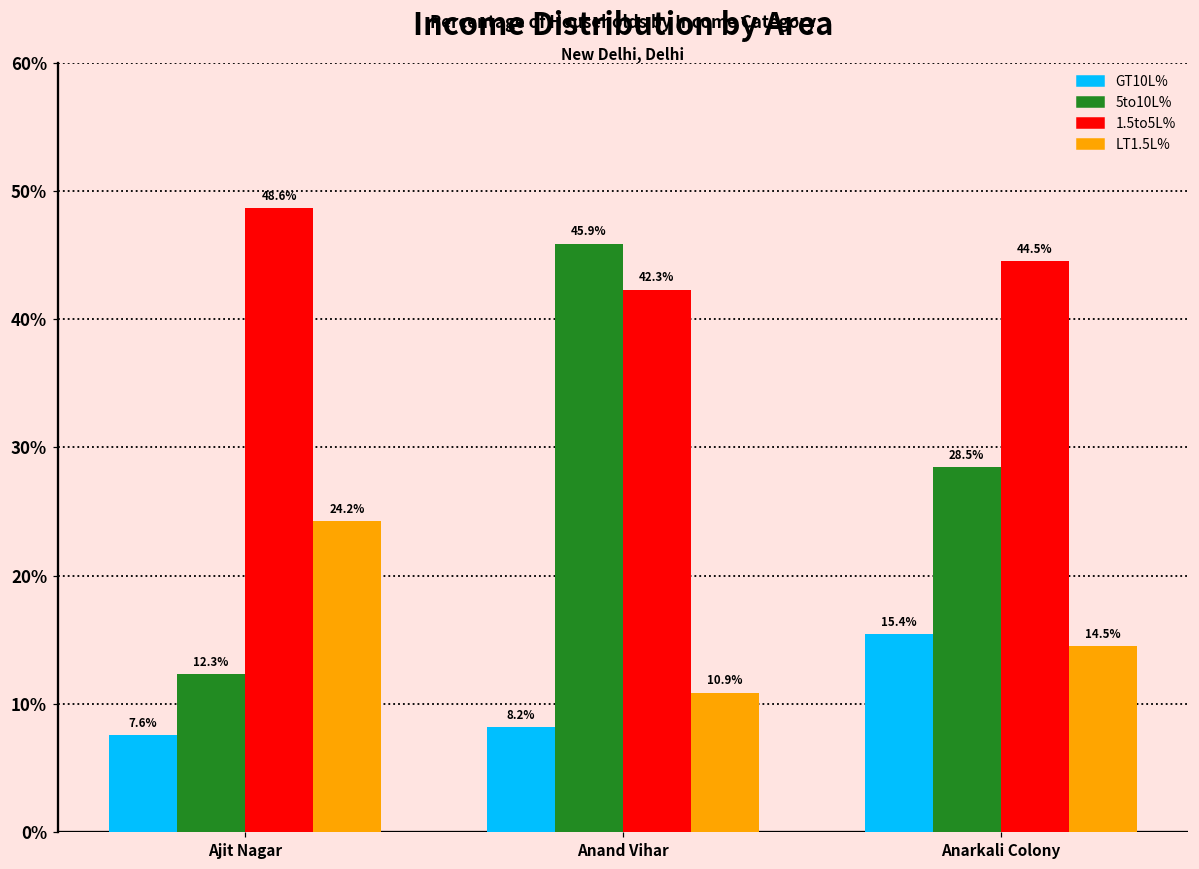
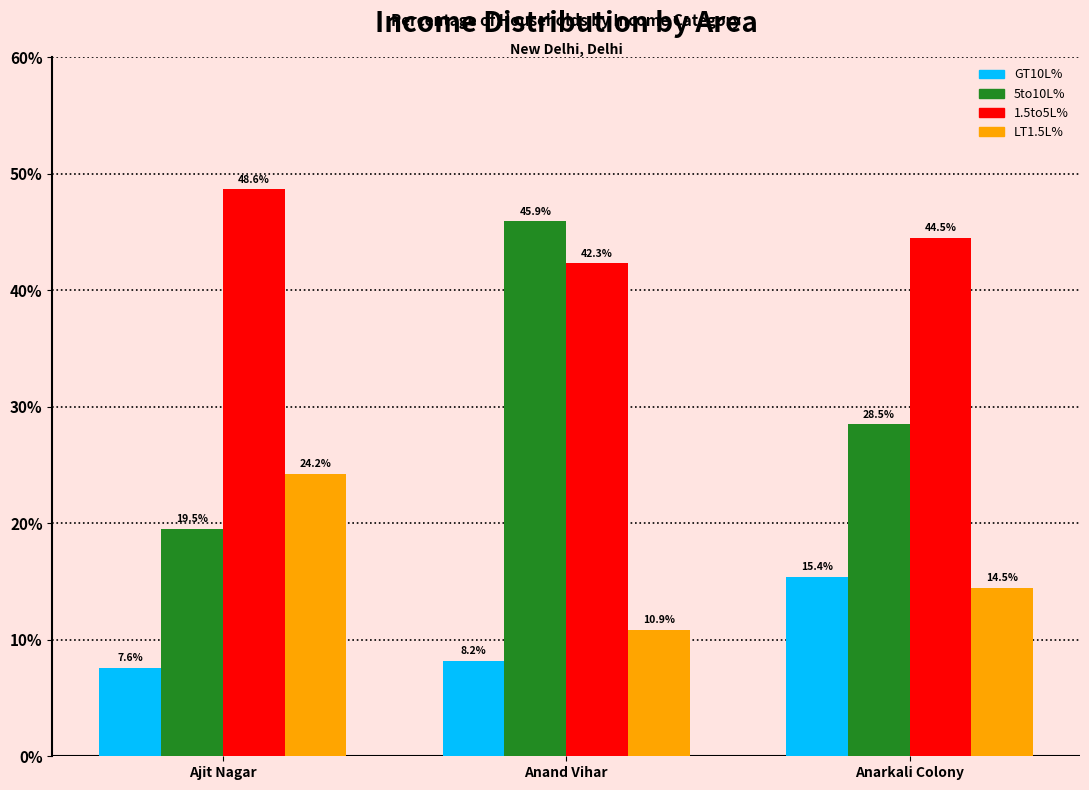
5to10L%, Ajit Nagar: 12.3% -> 19.5%
